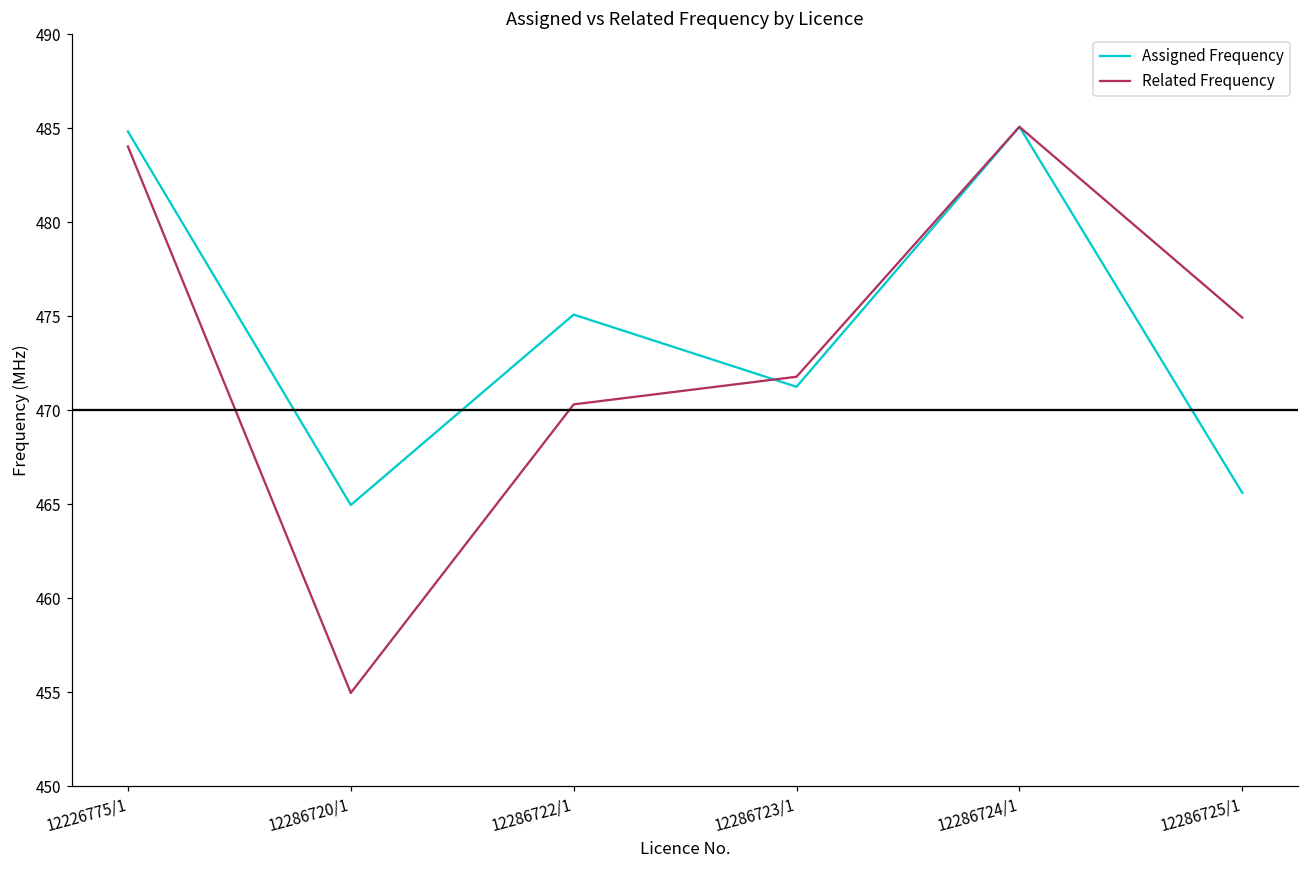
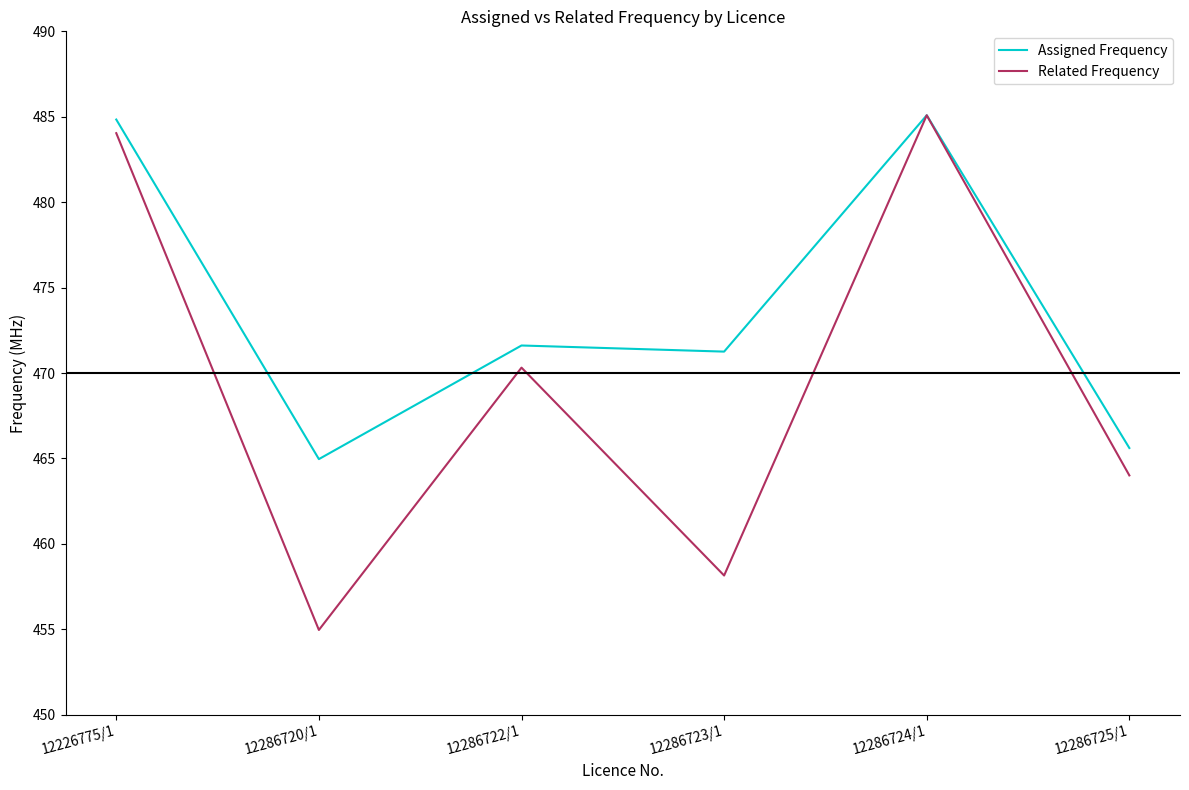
Assigned Frequency, 12286722/1: 475.1 -> 471.6
Related Frequency, 12286723/1: 471.8 -> 458.1
Related Frequency, 12286725/1: 474.9 -> 464.0
